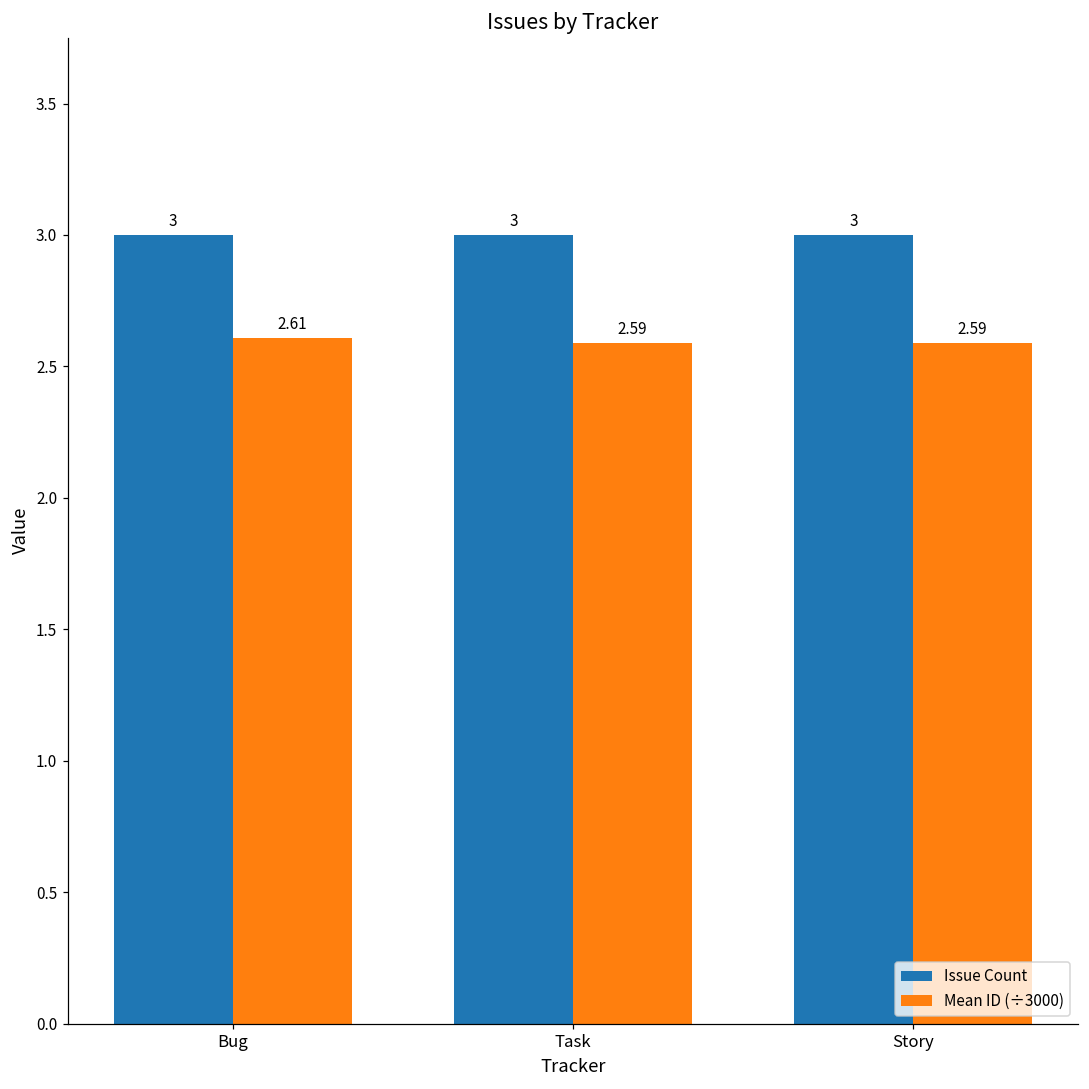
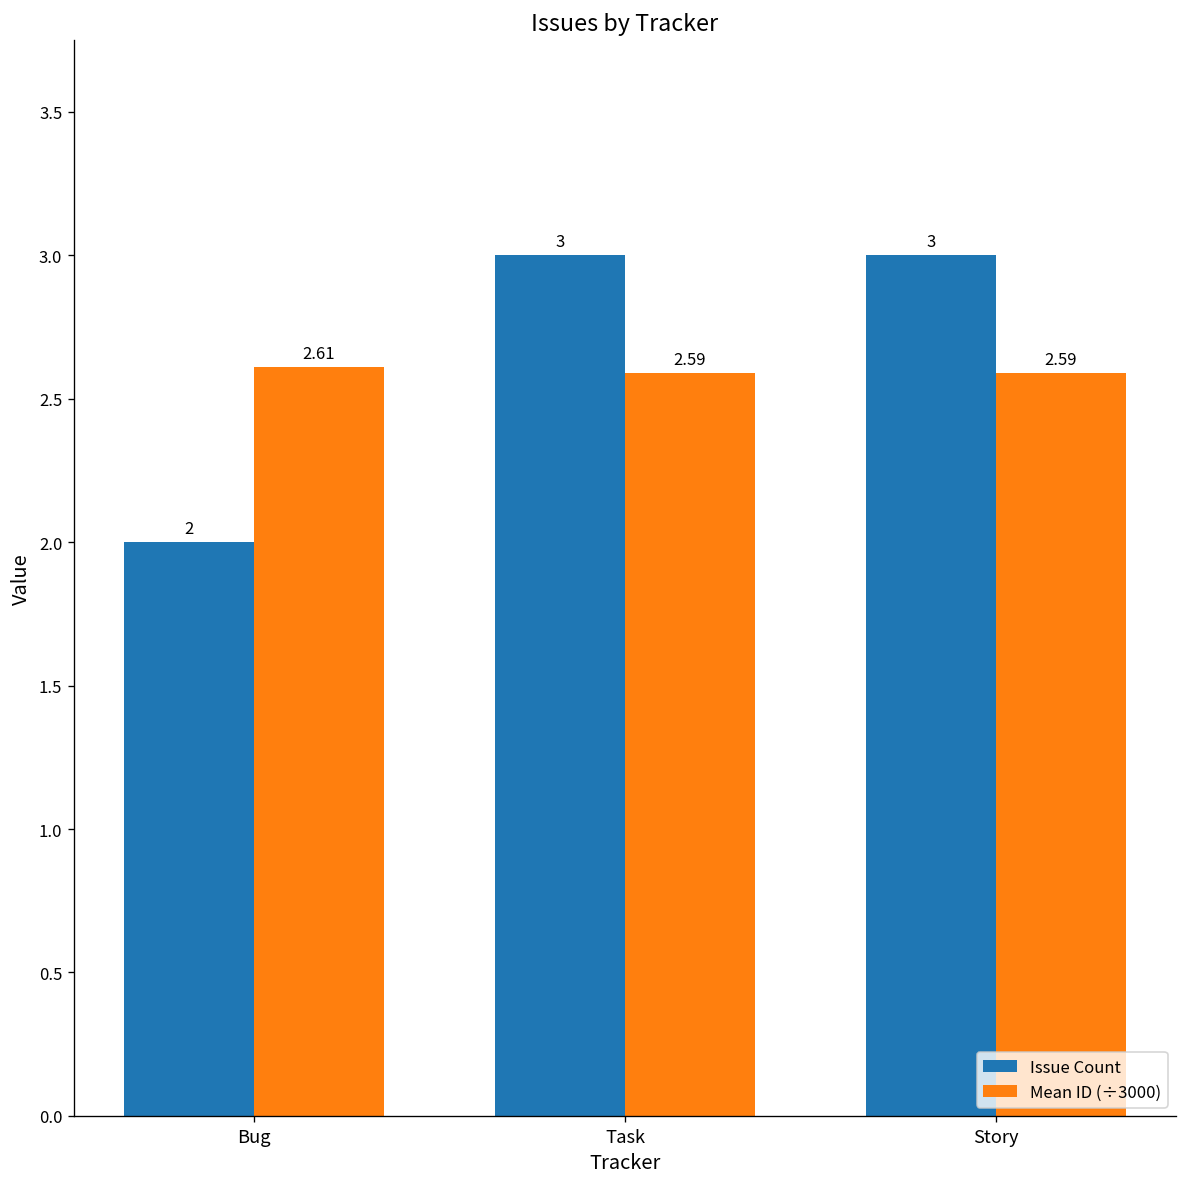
Issue Count, Bug: 3 -> 2
